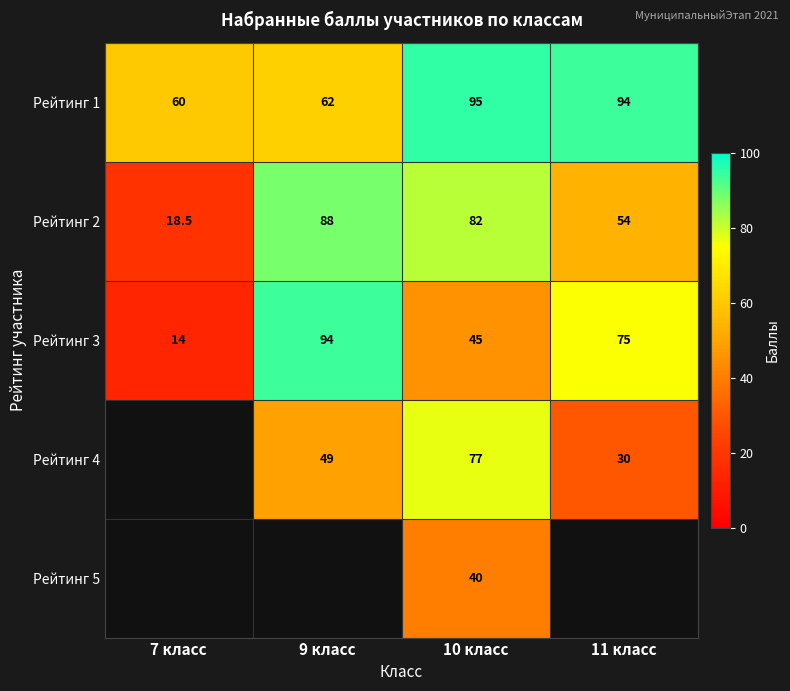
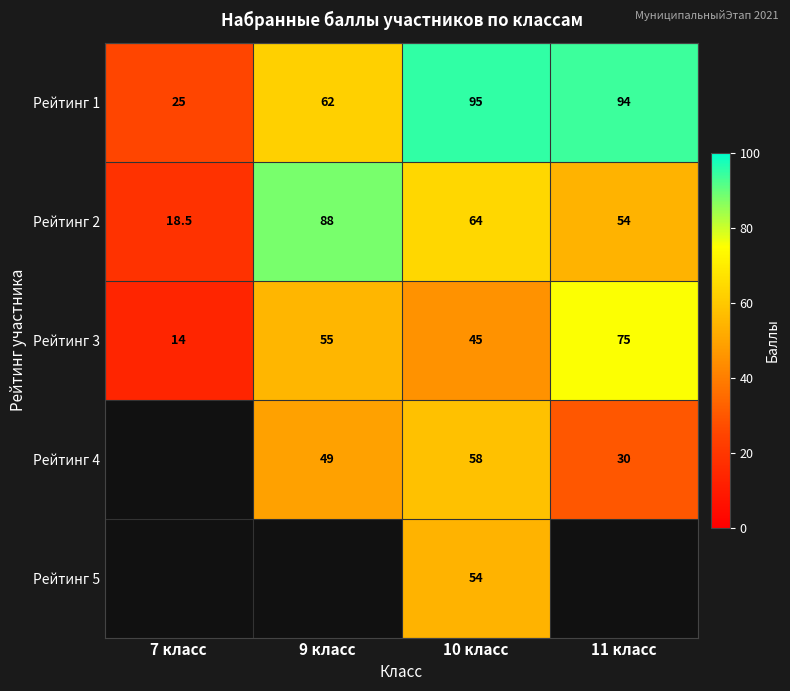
Рейтинг 1, 7 класс: 60 -> 25
Рейтинг 2, 10 класс: 82 -> 64
Рейтинг 3, 9 класс: 94 -> 55
Рейтинг 4, 10 класс: 77 -> 58
Рейтинг 5, 10 класс: 40 -> 54
